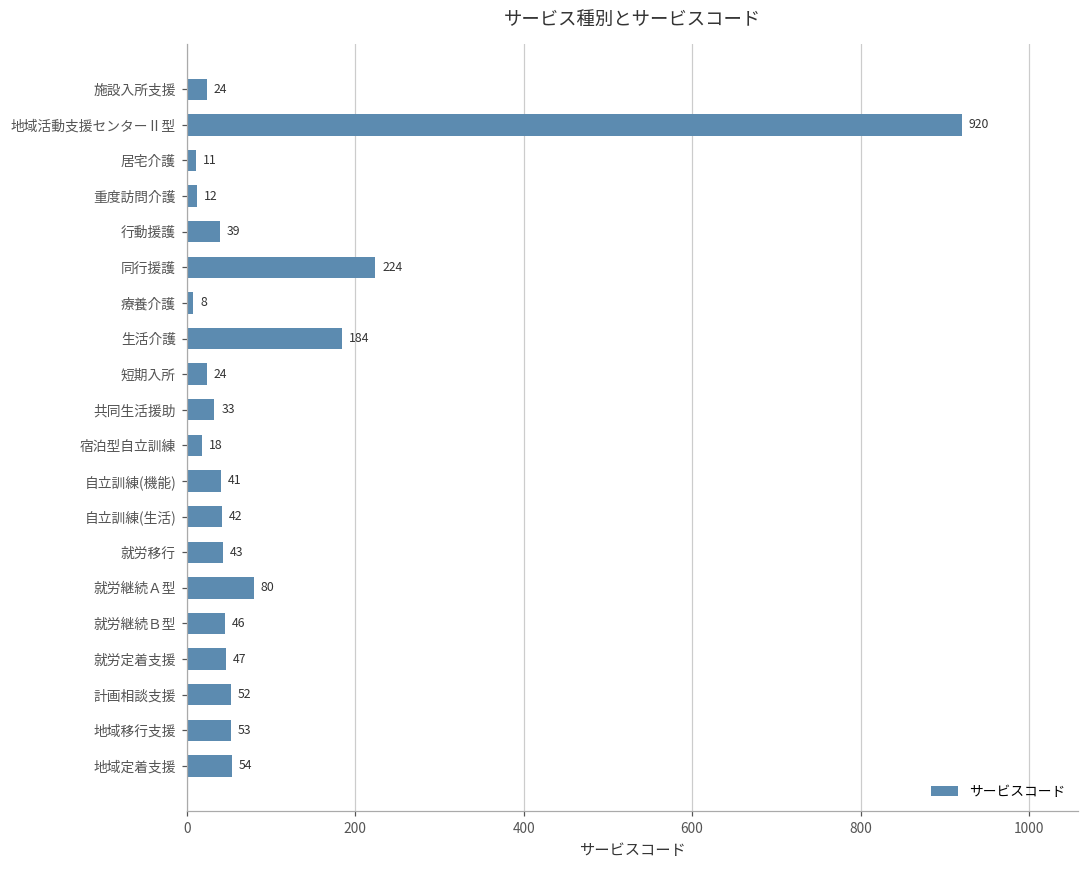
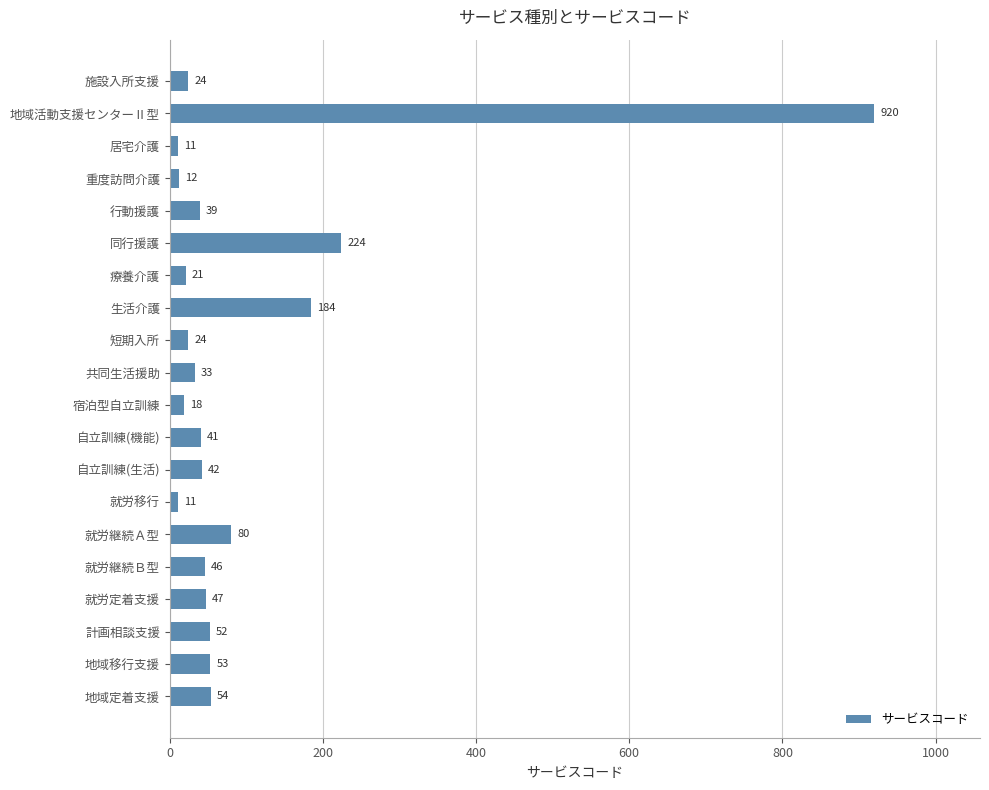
療養介護: 8 -> 21
就労移行: 43 -> 11
